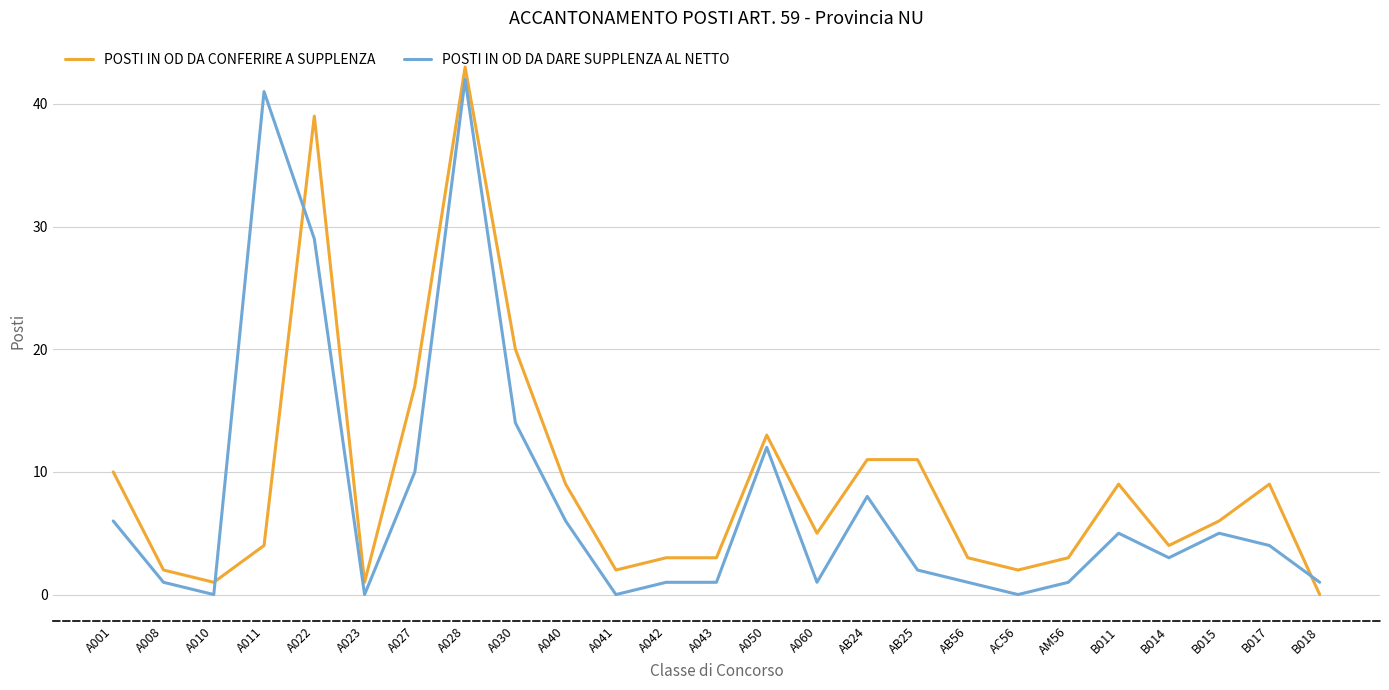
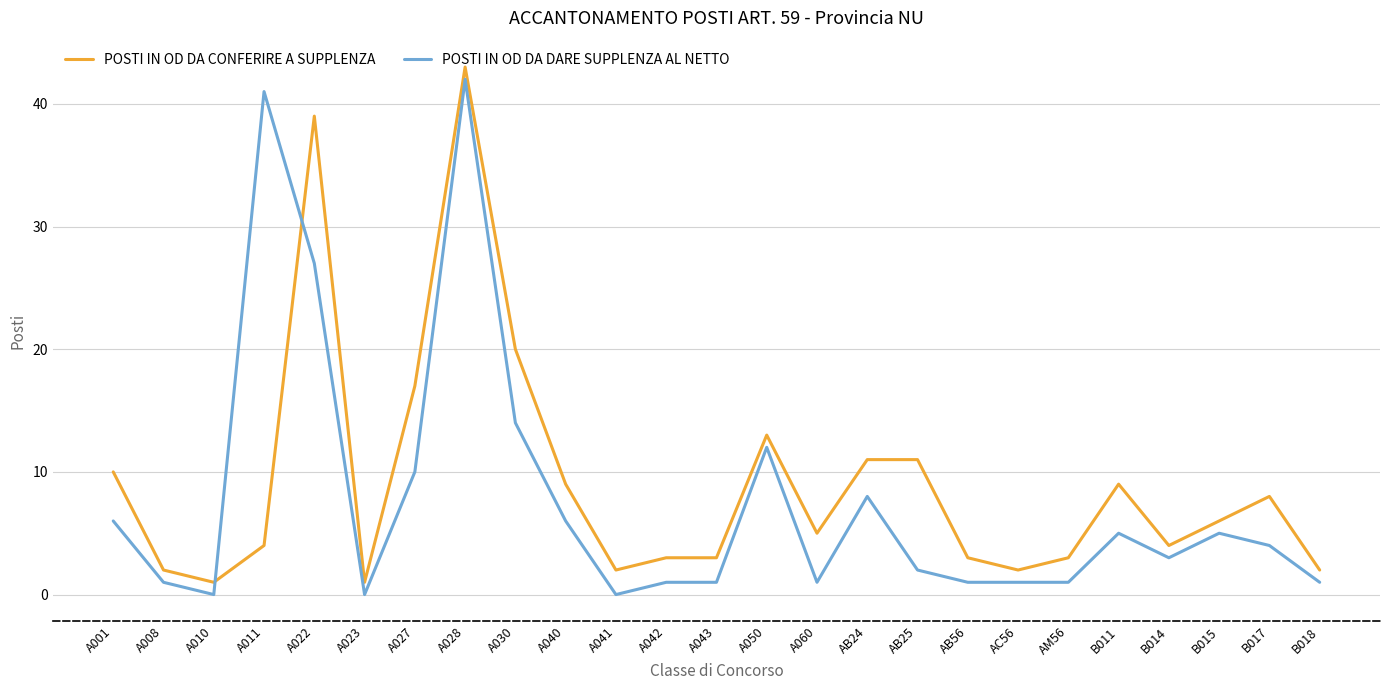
POSTI IN OD DA DARE SUPPLENZA AL NETTO, A022: 29 -> 27
POSTI IN OD DA DARE SUPPLENZA AL NETTO, AC56: 0 -> 1
POSTI IN OD DA CONFERIRE A SUPPLENZA, B017: 9 -> 8
POSTI IN OD DA CONFERIRE A SUPPLENZA, B018: 0 -> 2
